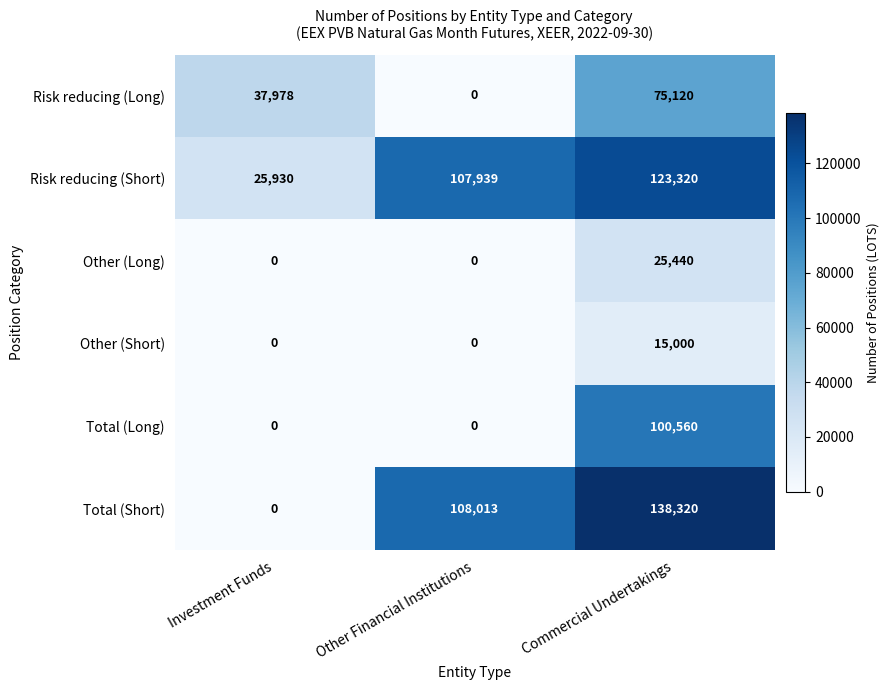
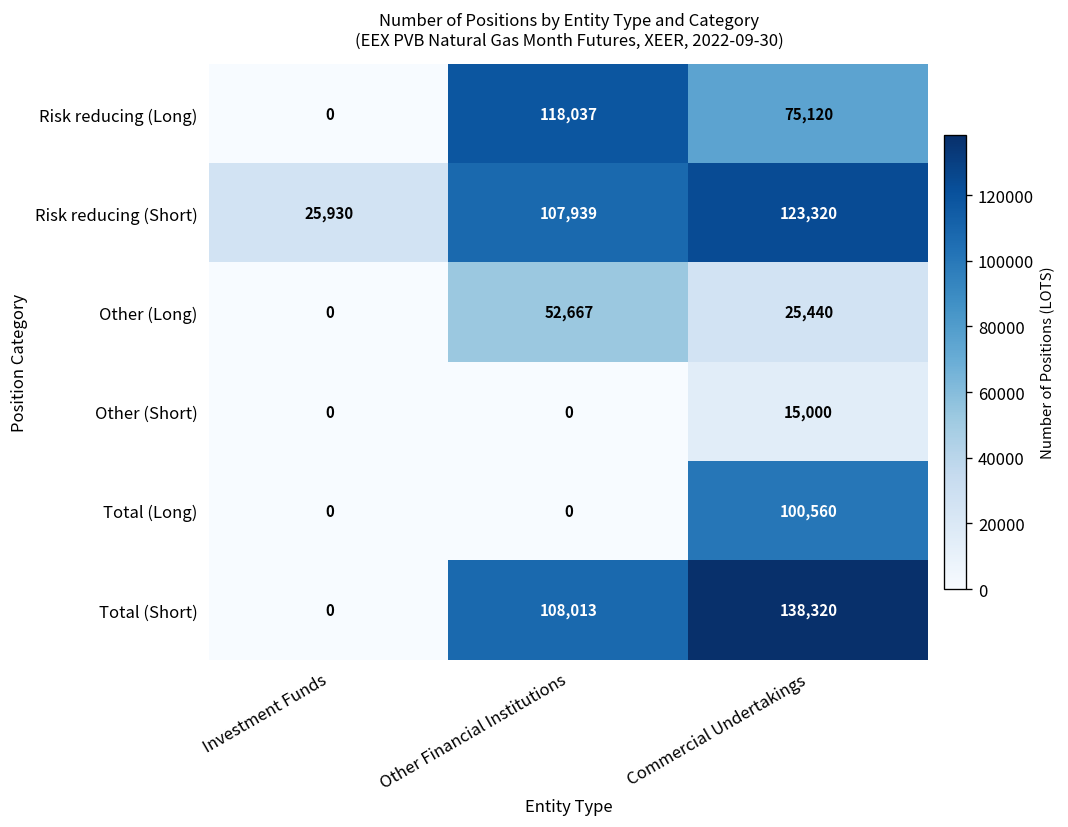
Risk reducing (Long), Investment Funds: 37,978 -> 0
Risk reducing (Long), Other Financial Institutions: 0 -> 118,037
Other (Long), Other Financial Institutions: 0 -> 52,667
